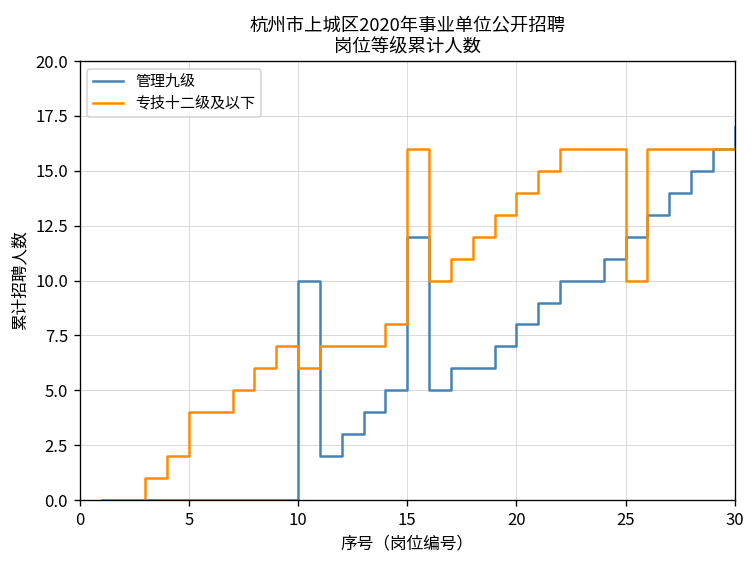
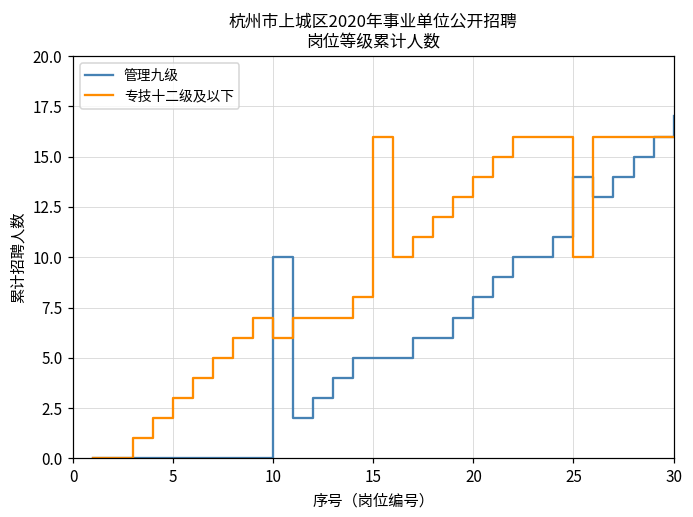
专技十二级及以下, 5: 4 -> 3
管理九级, 15: 12 -> 5
管理九级, 25: 12 -> 14
